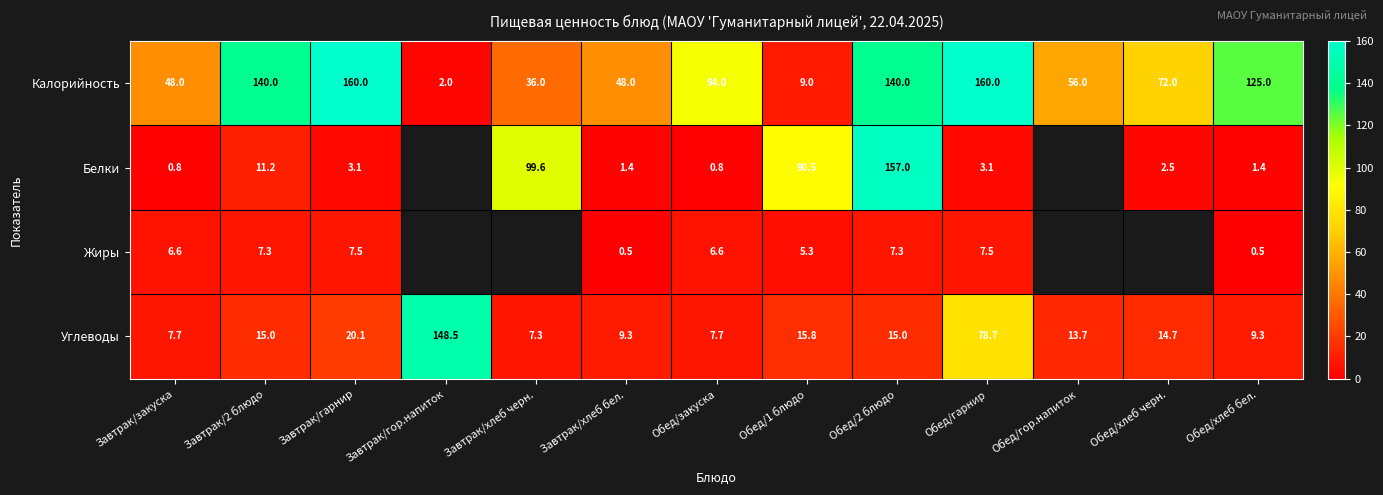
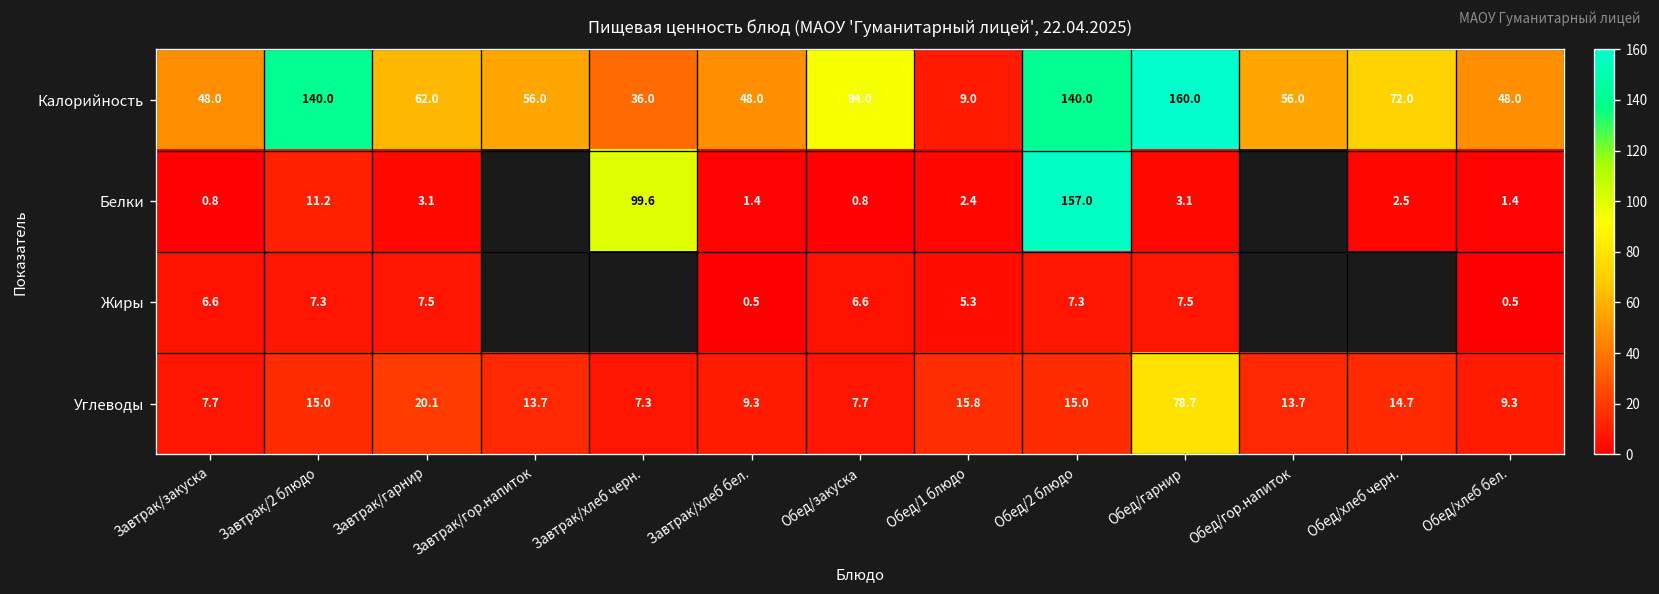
Калорийность, Завтрак/гарнир: 160.0 -> 62.0
Калорийность, Завтрак/гор.напиток: 2.0 -> 56.0
Калорийность, Обед/хлеб бел.: 125.0 -> 48.0
Белки, Обед/1 блюдо: 90.5 -> 2.4
Углеводы, Завтрак/гор.напиток: 148.5 -> 13.7
